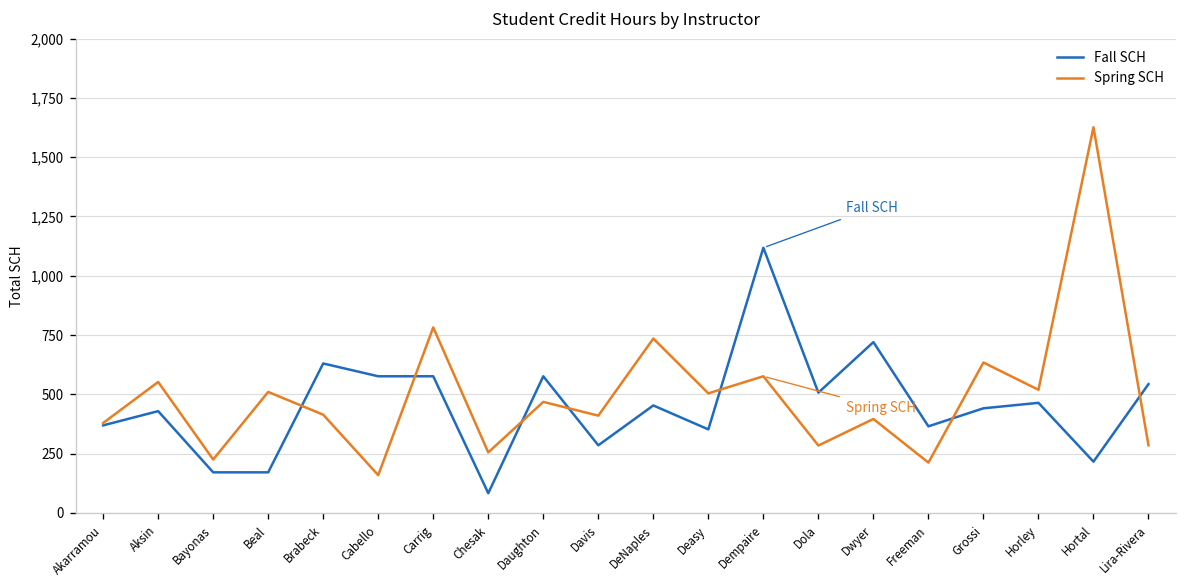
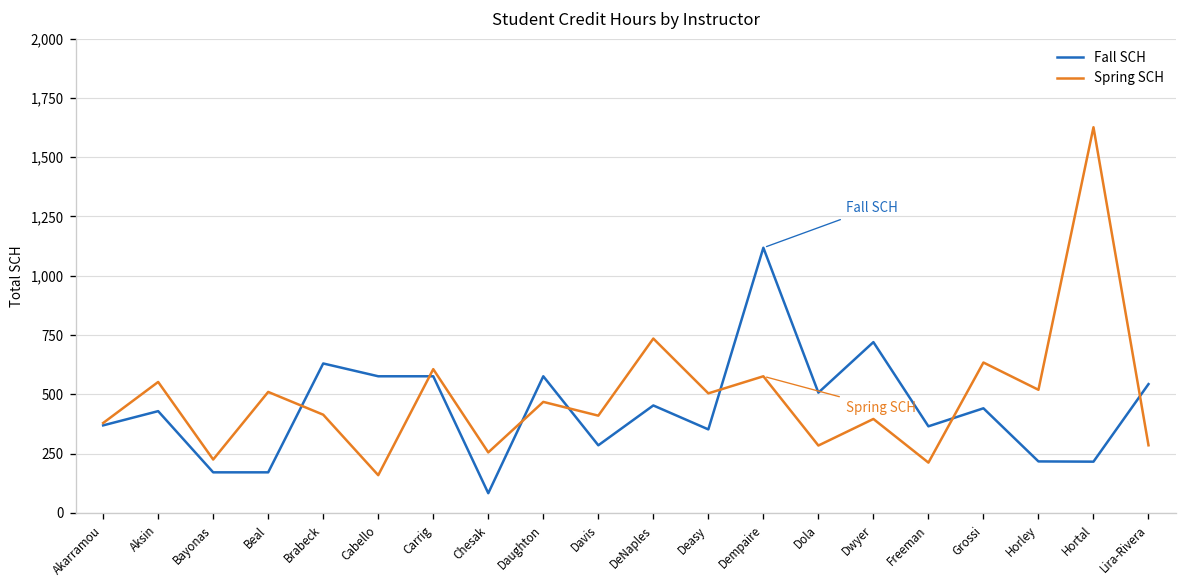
Spring SCH, Carrig: 780 -> 610
Fall SCH, Horley: 460 -> 220
